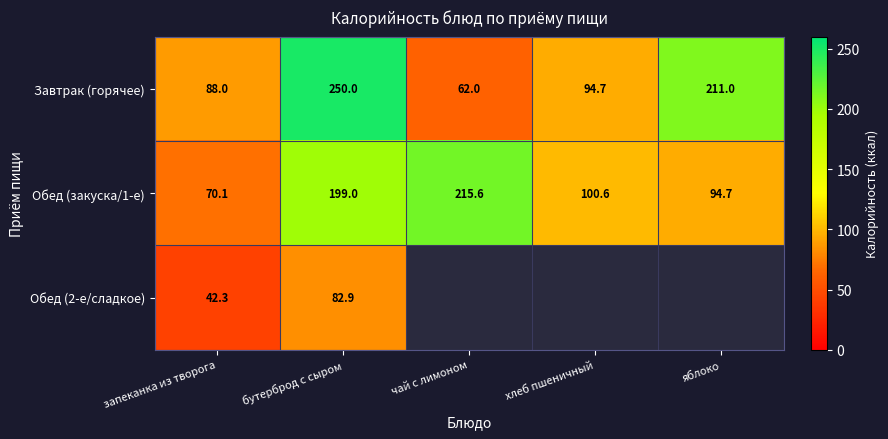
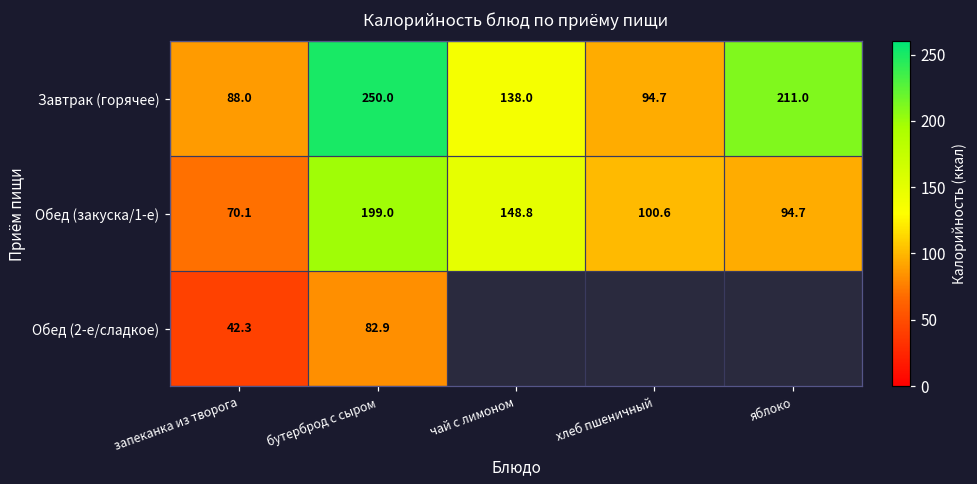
Завтрак (горячее), чай с лимоном: 62.0 -> 138.0
Обед (закуска/1-е), чай с лимоном: 215.6 -> 148.8
